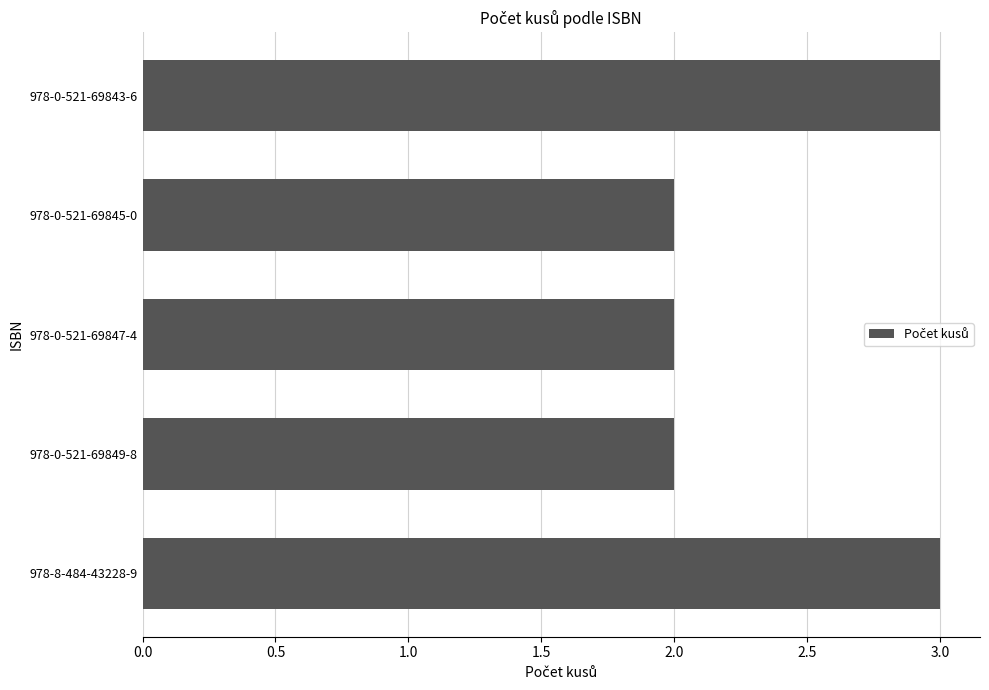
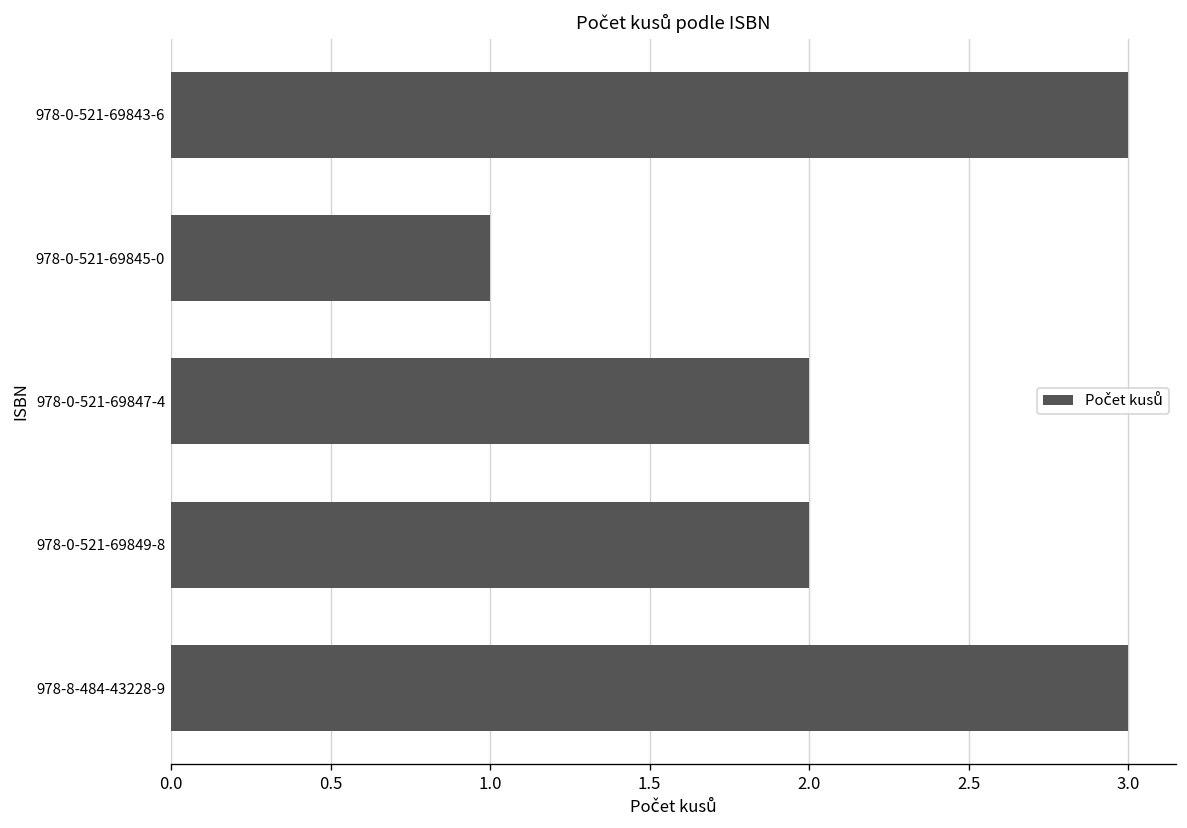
978-0-521-69845-0: 2 -> 1
